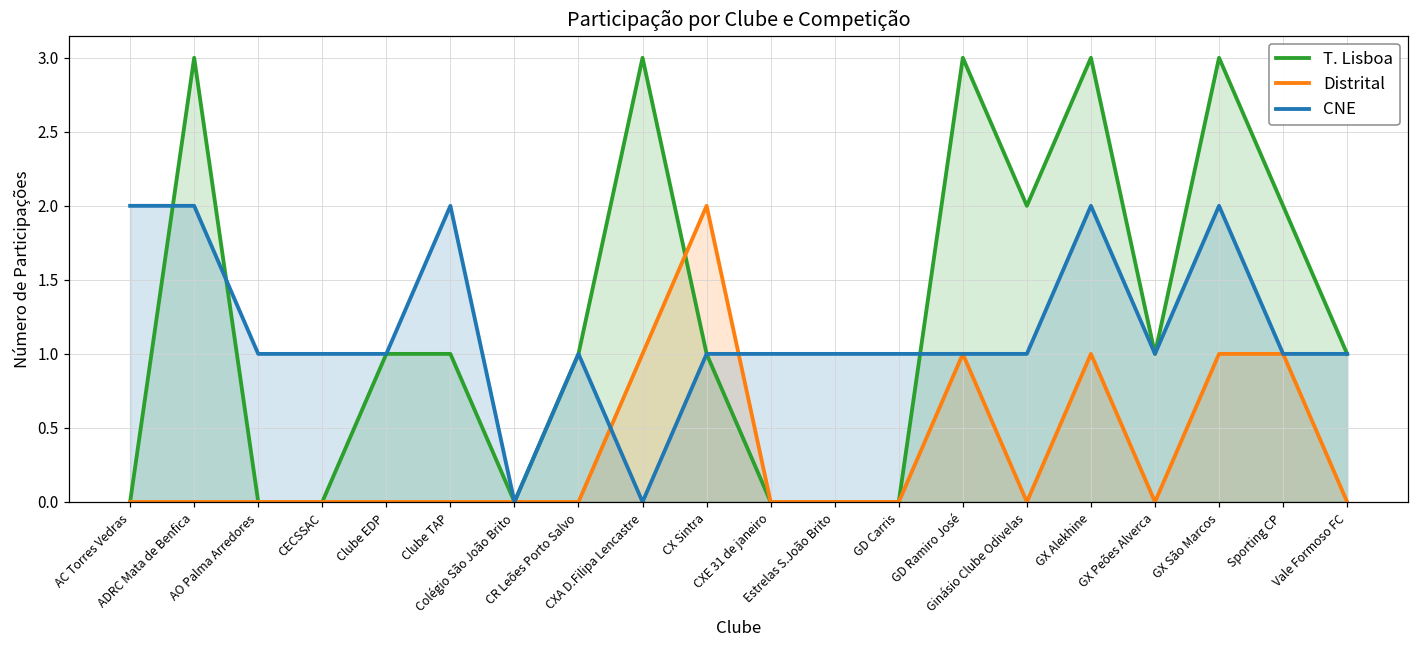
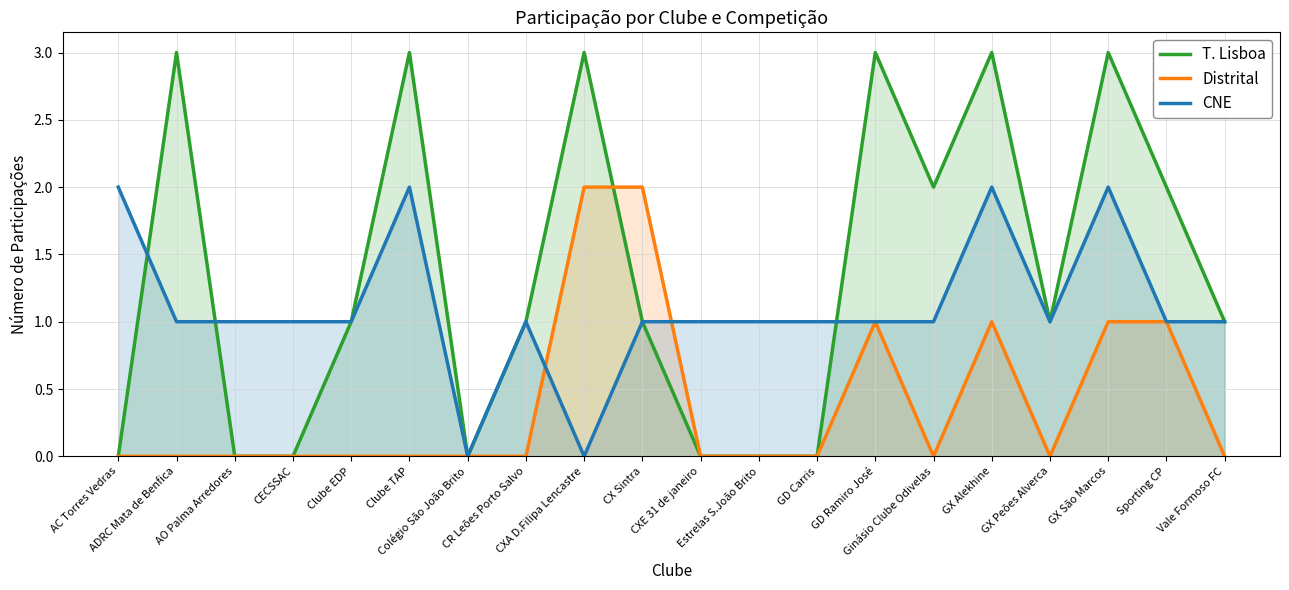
CNE, ADRC Mata de Benfica: 2 -> 1
T. Lisboa, Clube TAP: 1 -> 3
Distrital, CXA D.Filipa Lencastre: 1 -> 2
